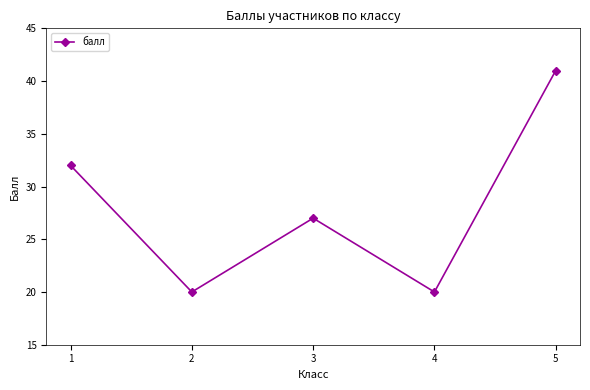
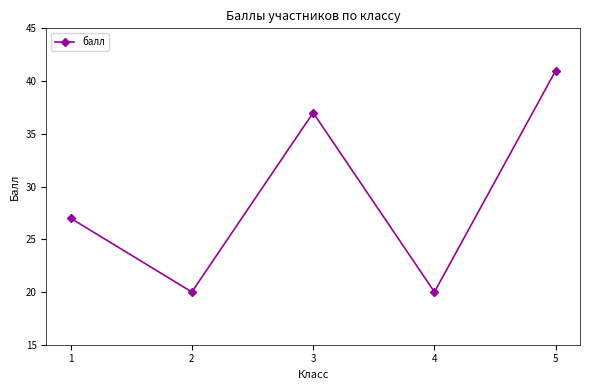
1: 32 -> 27
3: 27 -> 37
